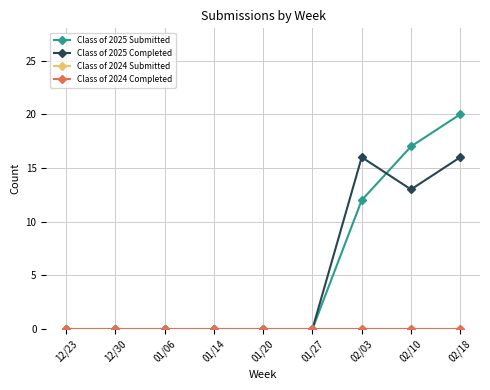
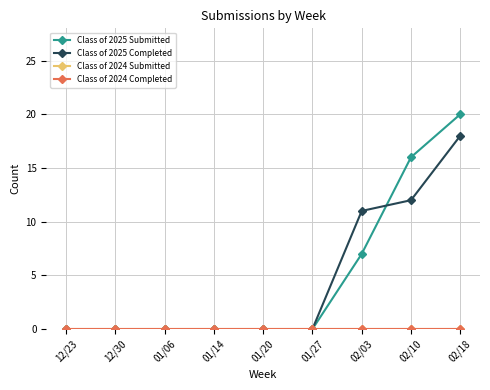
Class of 2025 Submitted, 02/03: 12 -> 7
Class of 2025 Completed, 02/03: 16 -> 11
Class of 2025 Submitted, 02/10: 17 -> 16
Class of 2025 Completed, 02/10: 13 -> 12
Class of 2025 Completed, 02/18: 16 -> 18
